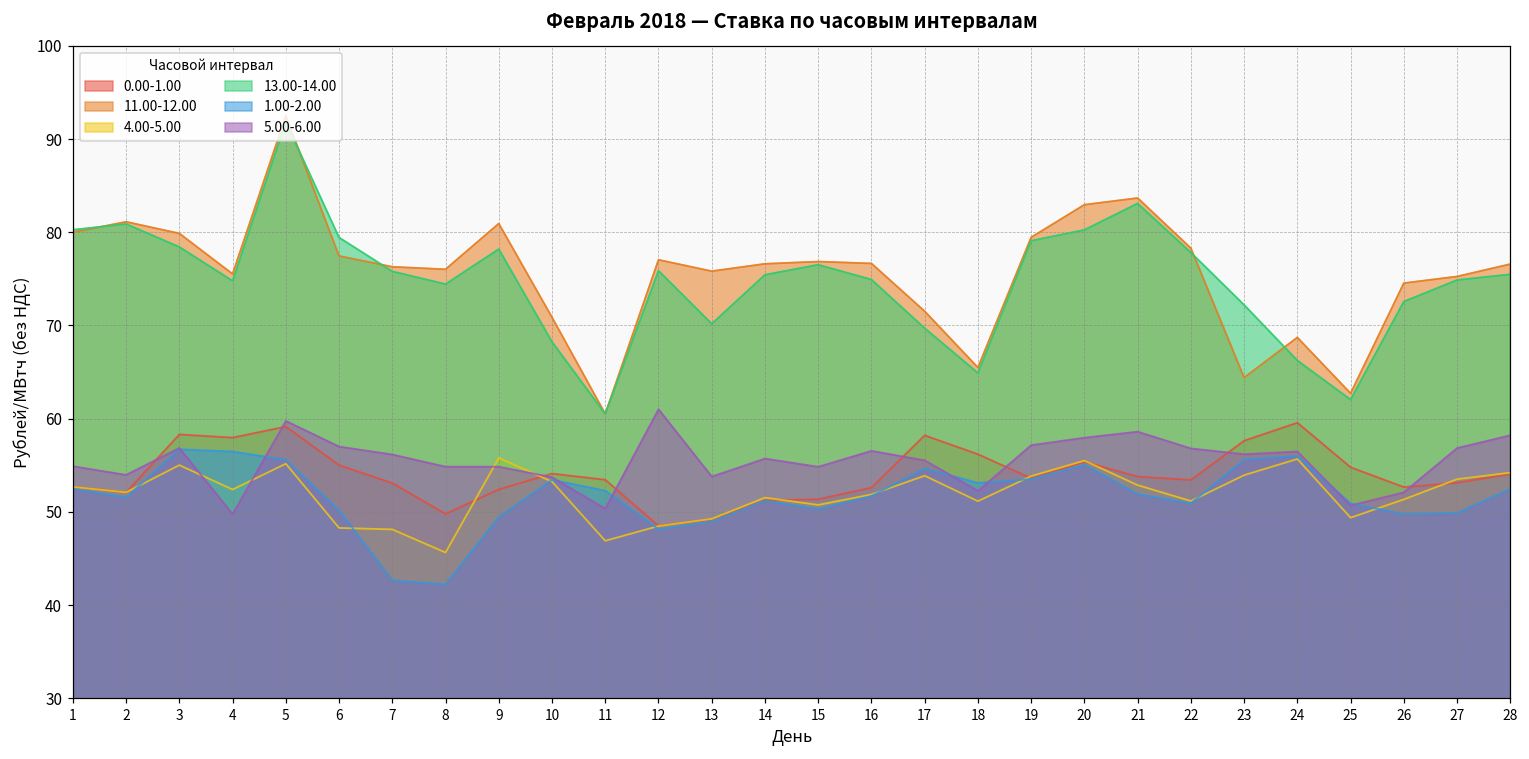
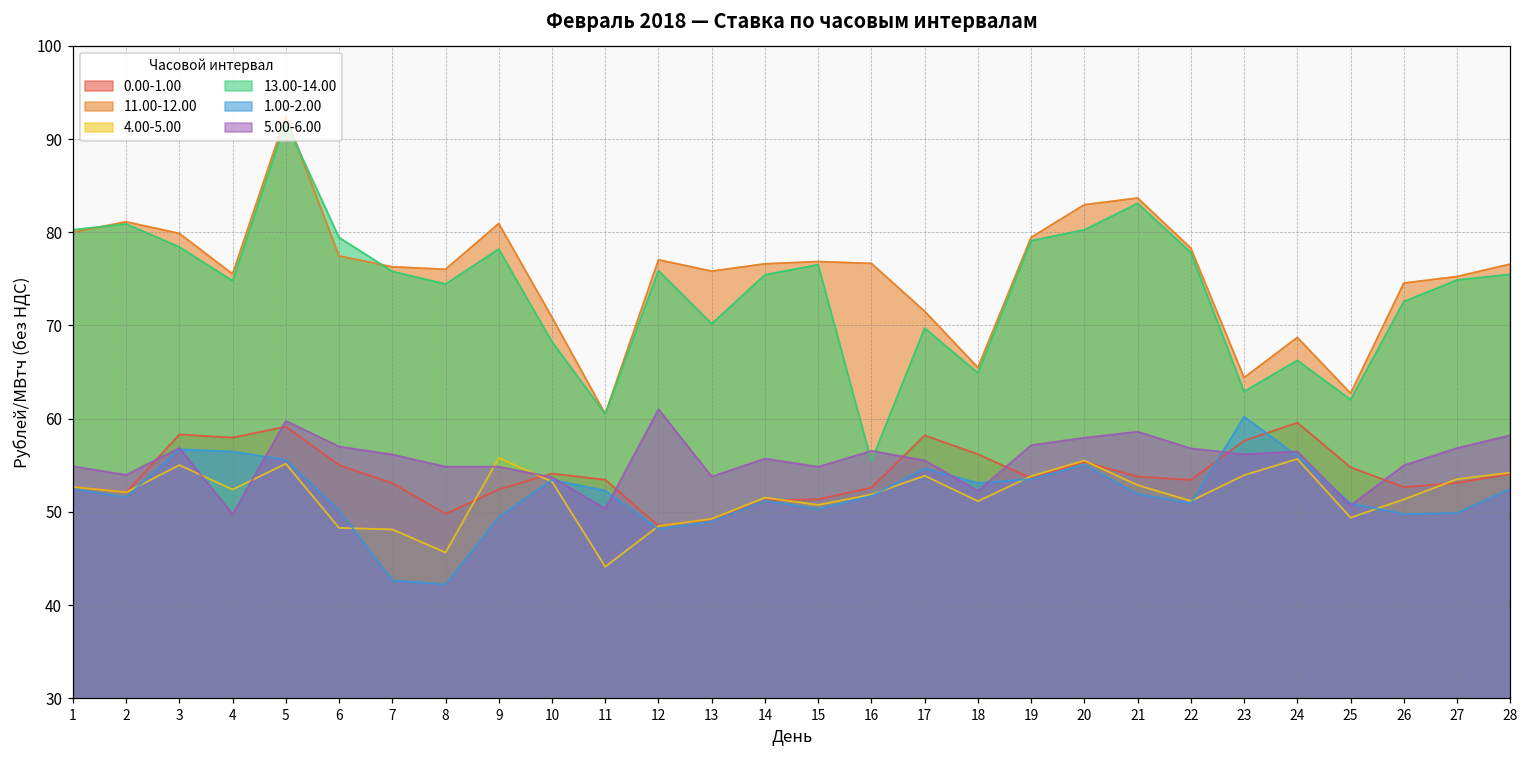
4.00-5.00, 11: 47 -> 44
13.00-14.00, 16: 75 -> 55
13.00-14.00, 23: 72 -> 63
1.00-2.00, 23: 56 -> 60
5.00-6.00, 26: 52 -> 55
